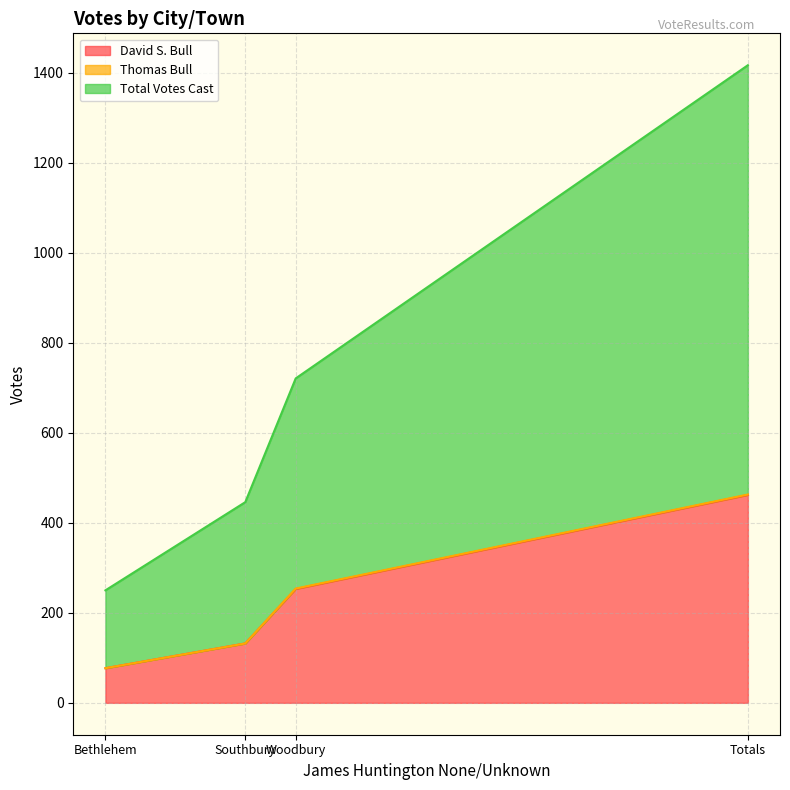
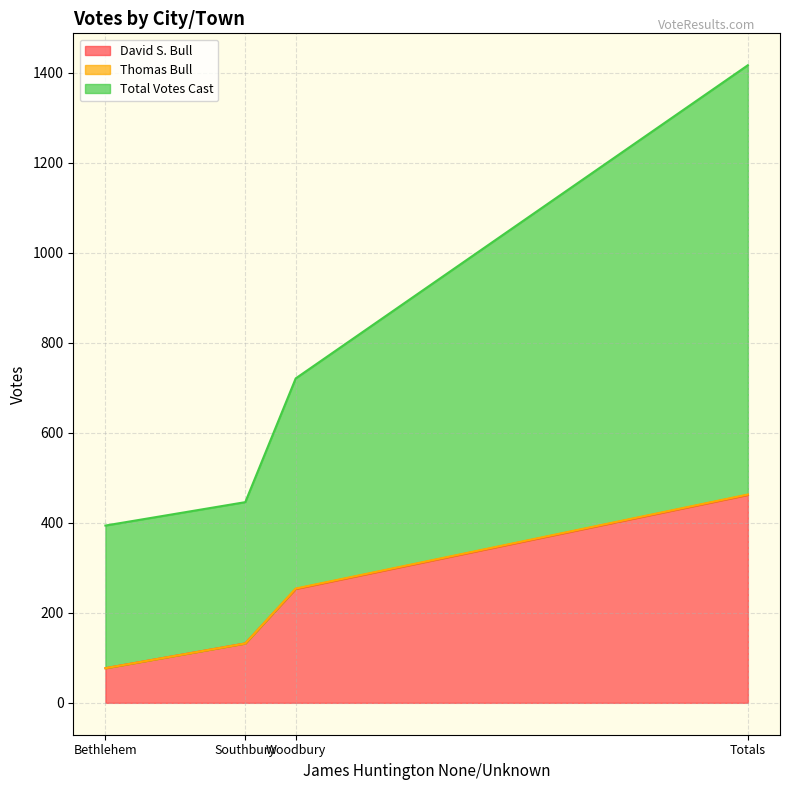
Total Votes Cast, Bethlehem: 170 -> 320
